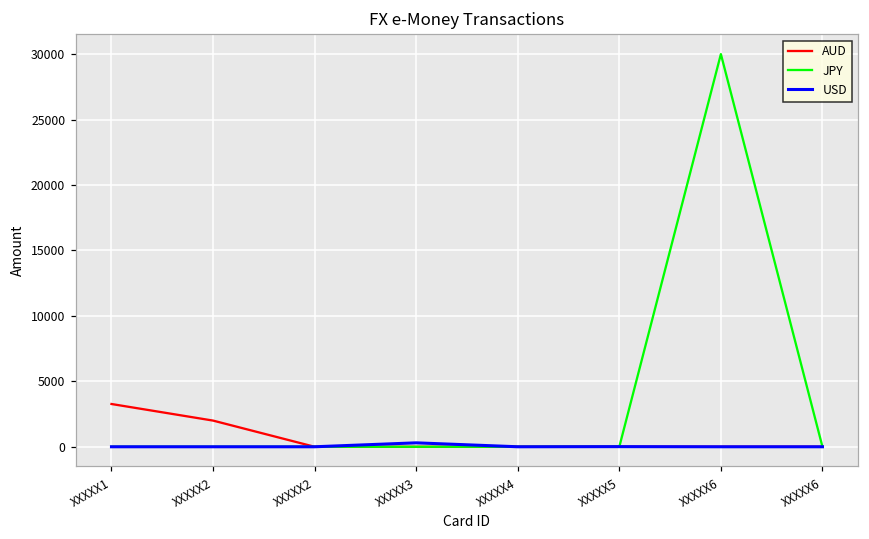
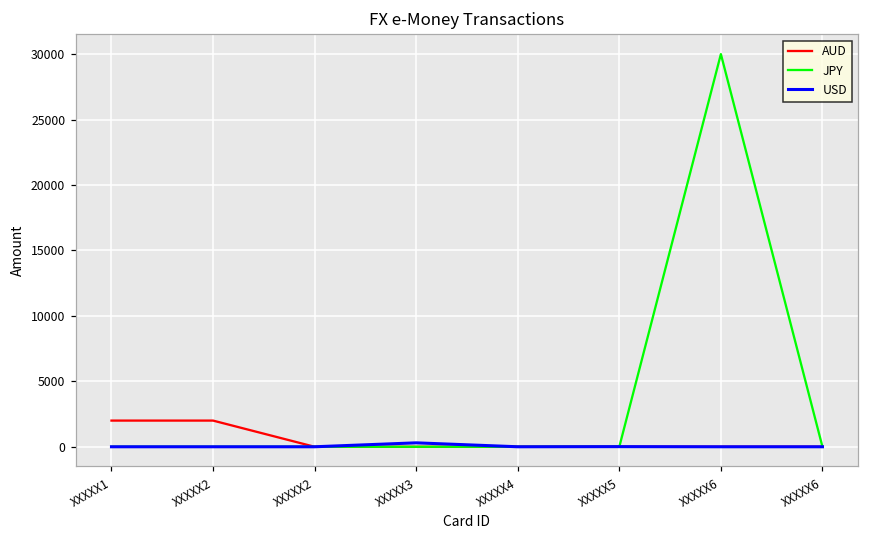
AUD, XXXXX1: 3300 -> 2000
